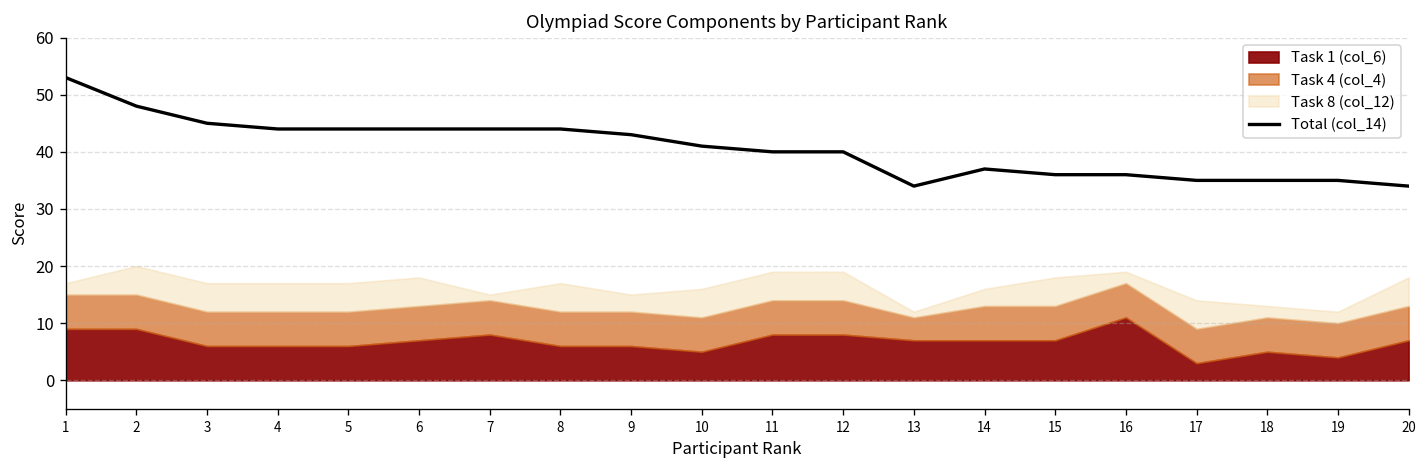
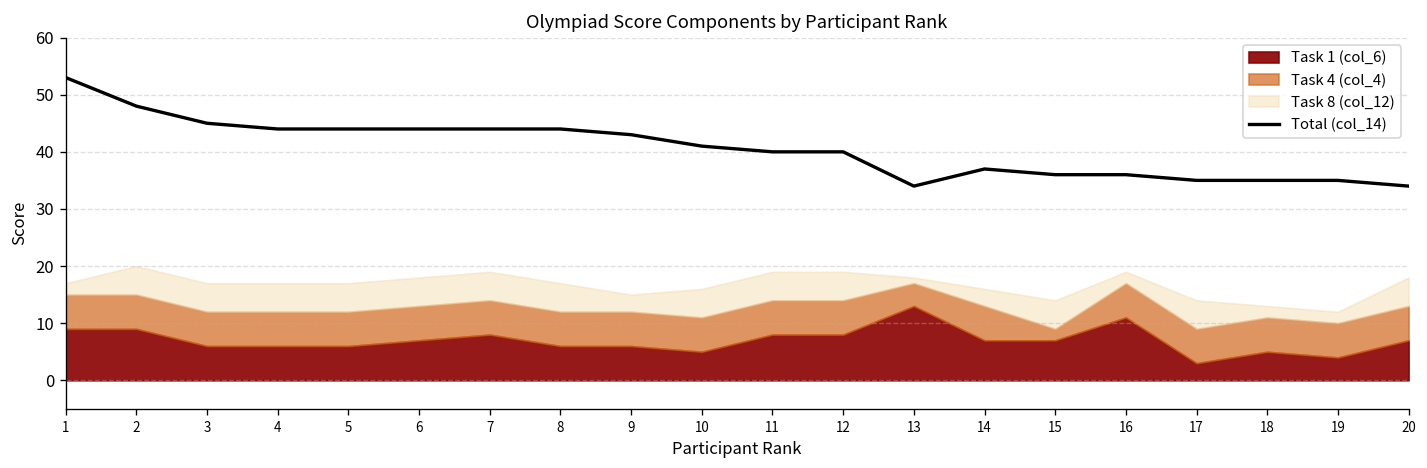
Task 8 (col_12), 7: 1 -> 5
Task 1 (col_6), 13: 7 -> 13
Task 4 (col_4), 15: 6 -> 2
